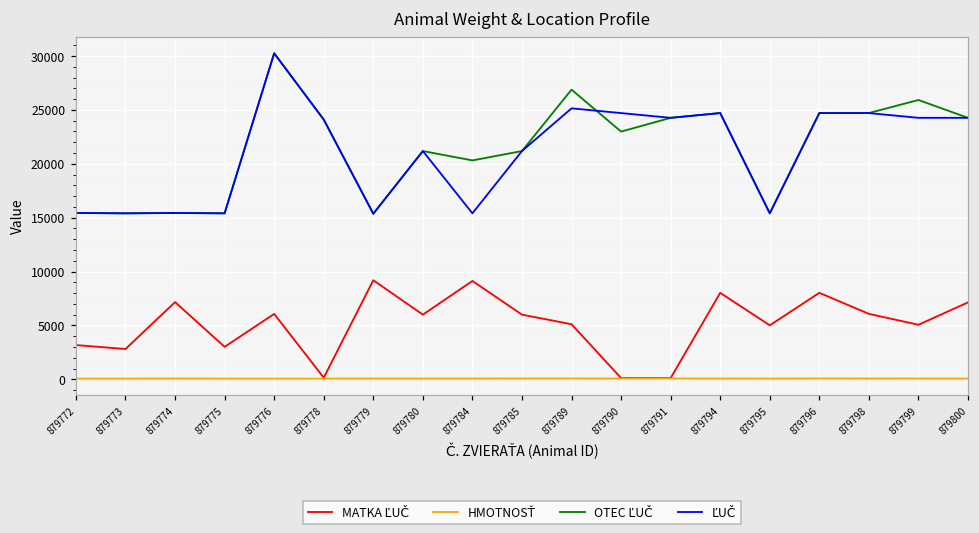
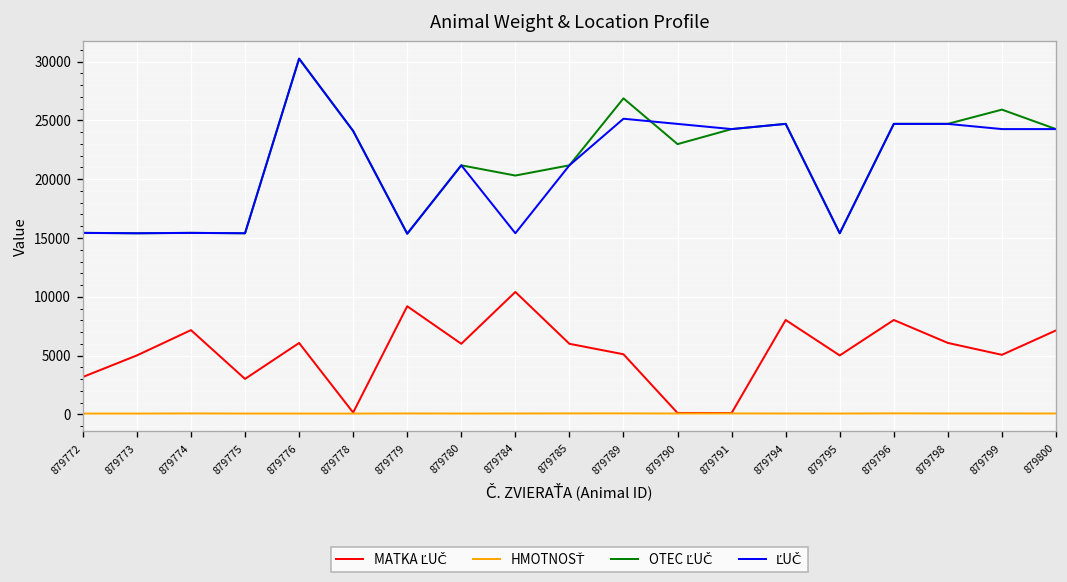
MATKA ĽUČ, 879773: 3000 -> 5000
MATKA ĽUČ, 879784: 9000 -> 10000
